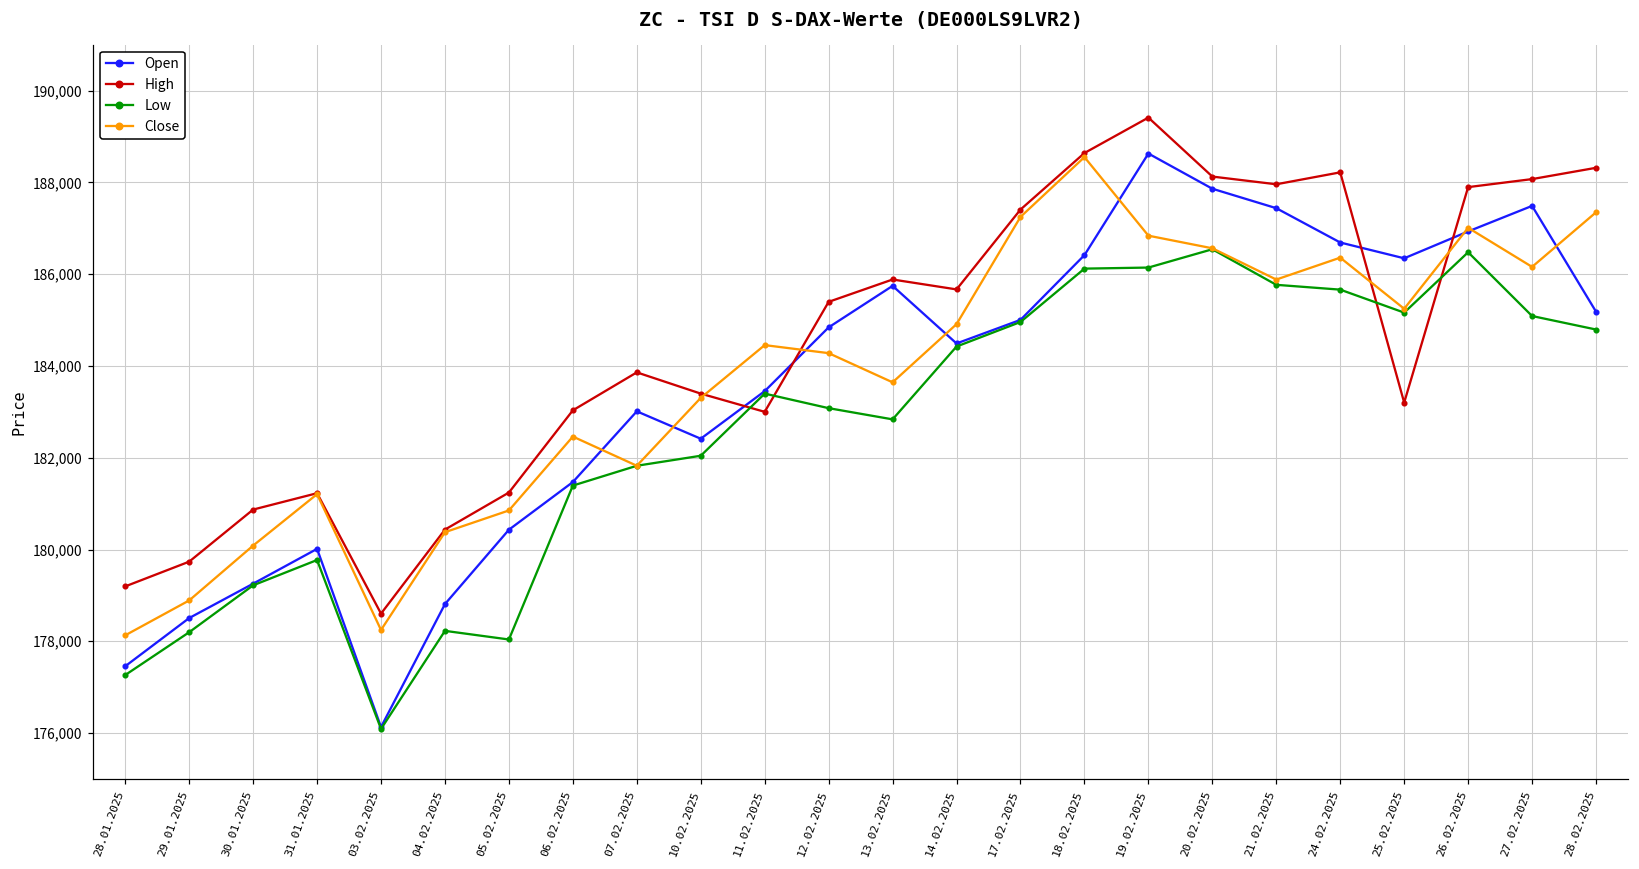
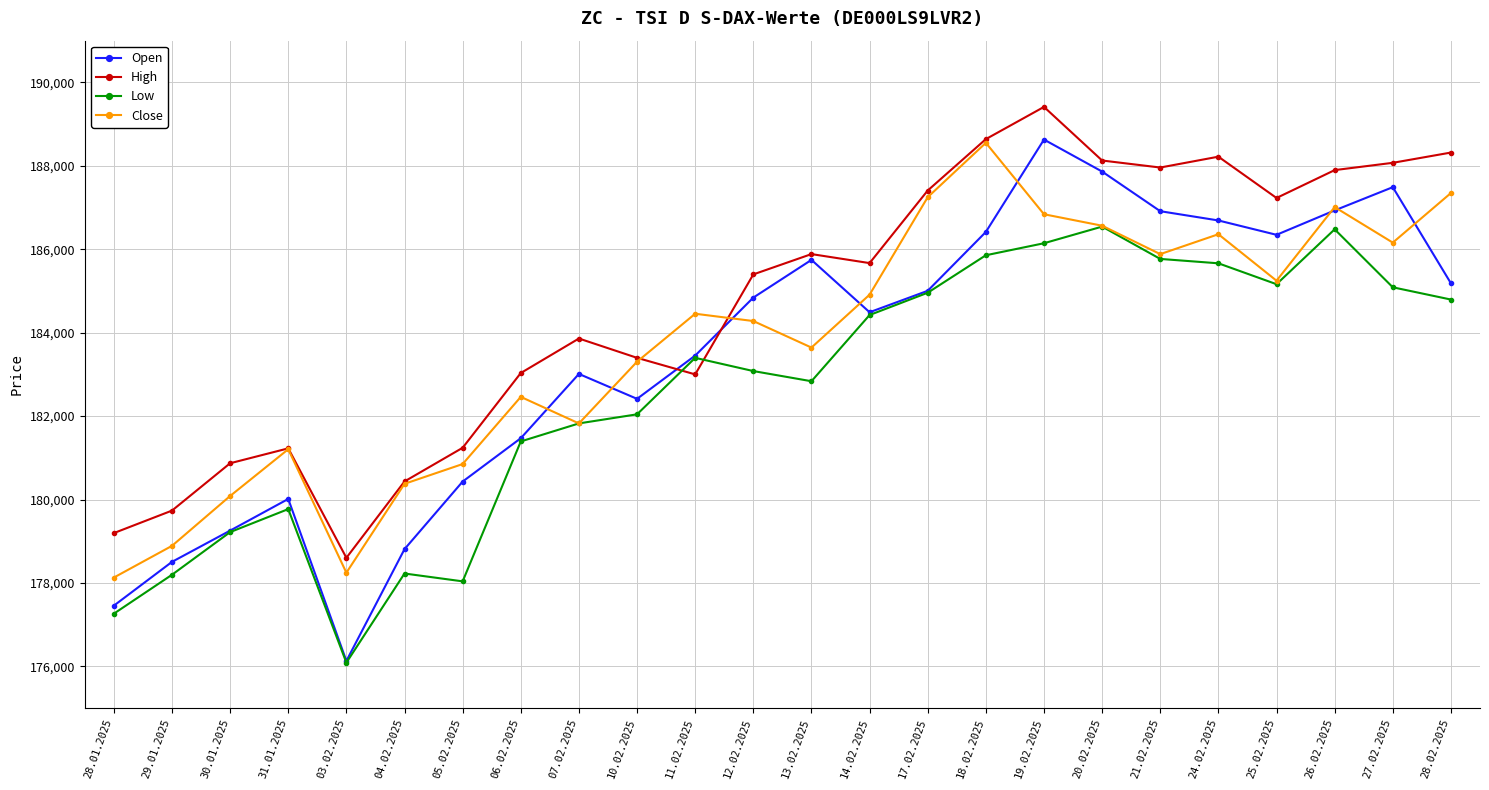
Low, 18.02.2025: 186,100 -> 185,900
Open, 21.02.2025: 187,400 -> 186,900
High, 25.02.2025: 183,200 -> 187,200
